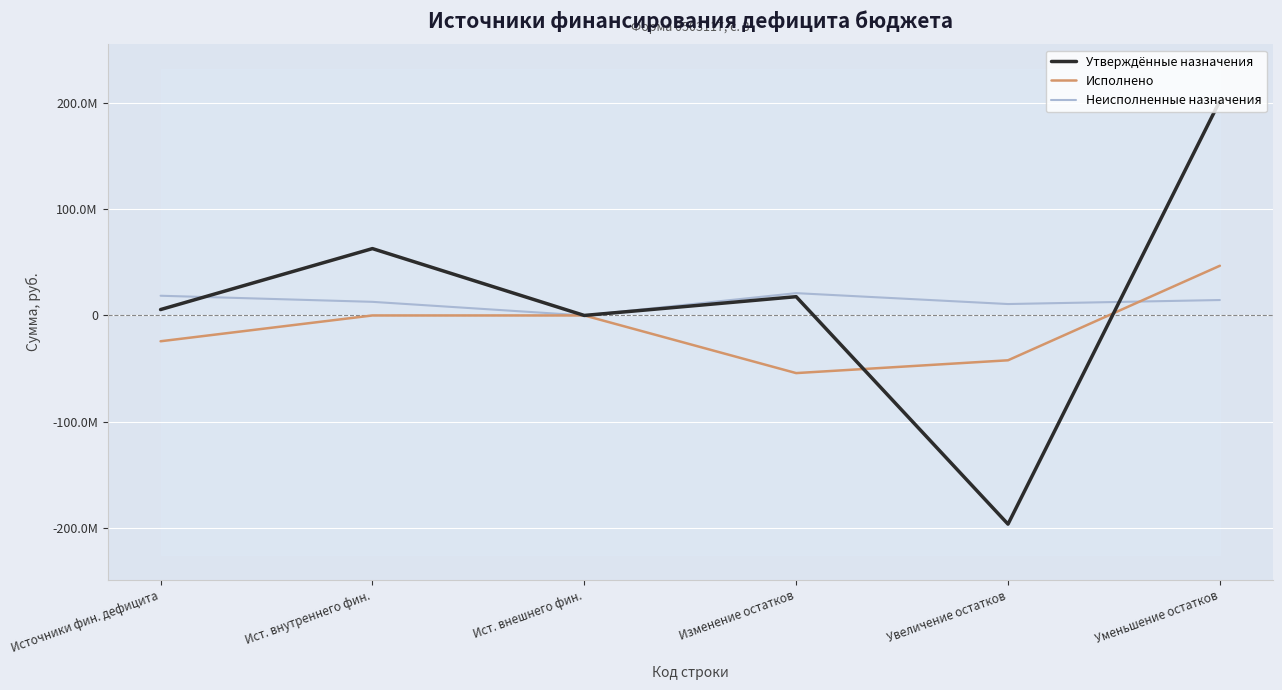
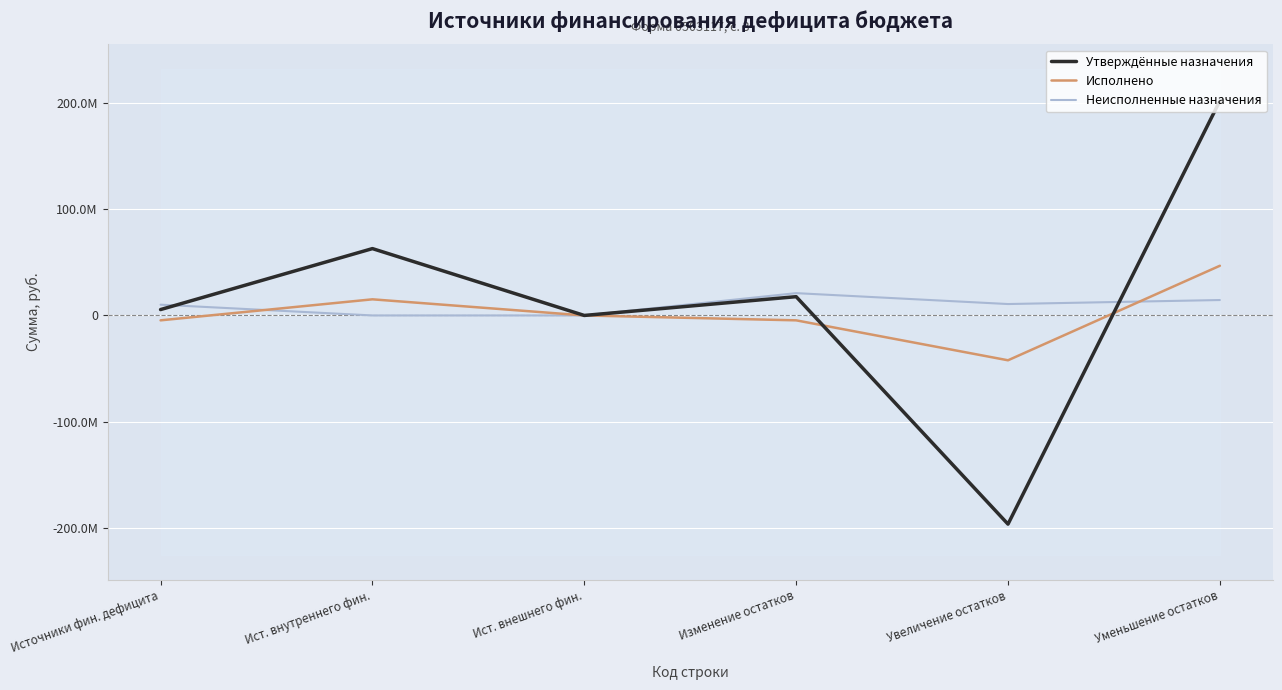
Исполнено, Источники фин. дефицита: -24000000 -> -5000000
Неисполненные назначения, Источники фин. дефицита: 19000000 -> 10000000
Исполнено, Ист. внутреннего фин.: 0 -> 15000000
Неисполненные назначения, Ист. внутреннего фин.: 13000000 -> 0
Исполнено, Изменение остатков: -54000000 -> -5000000
